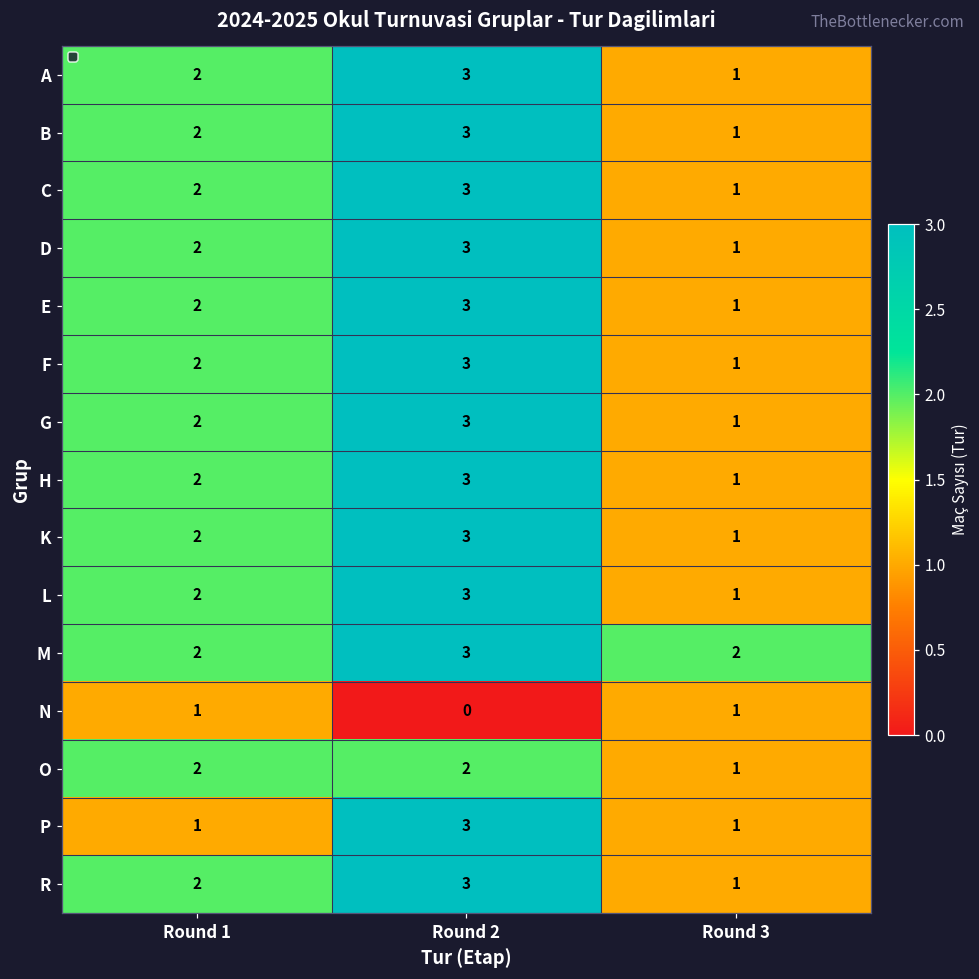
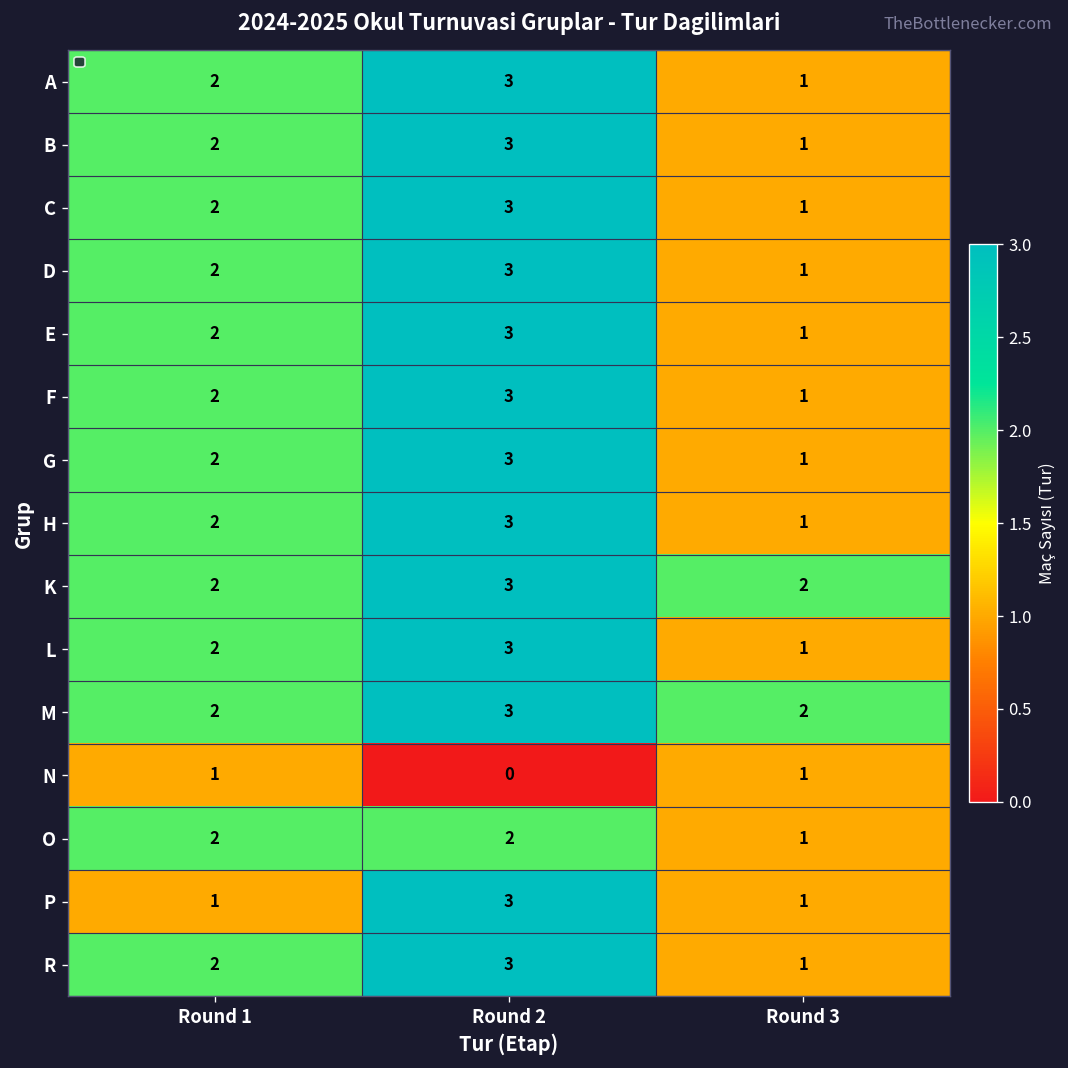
K, Round 3: 1 -> 2
